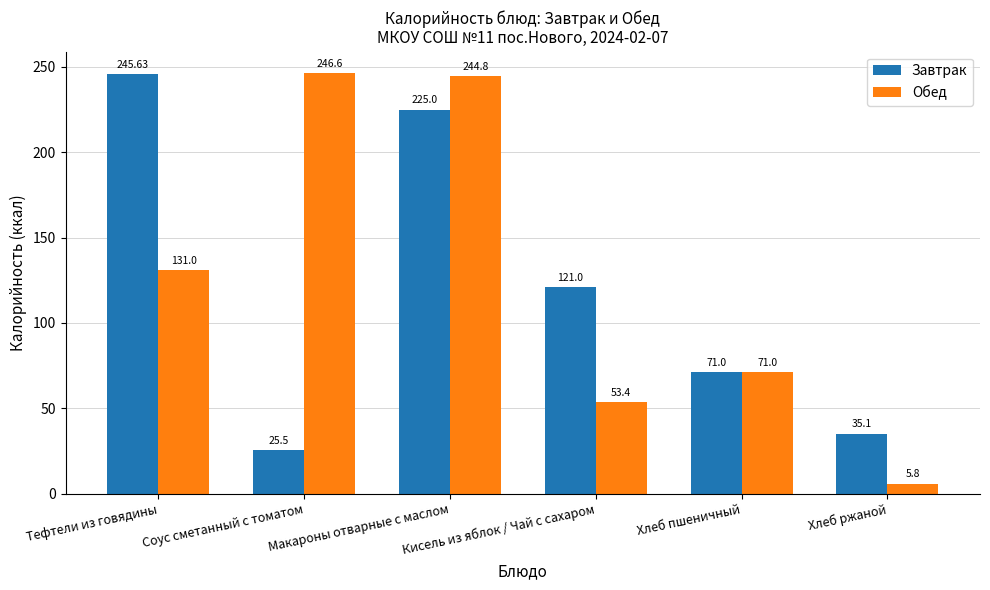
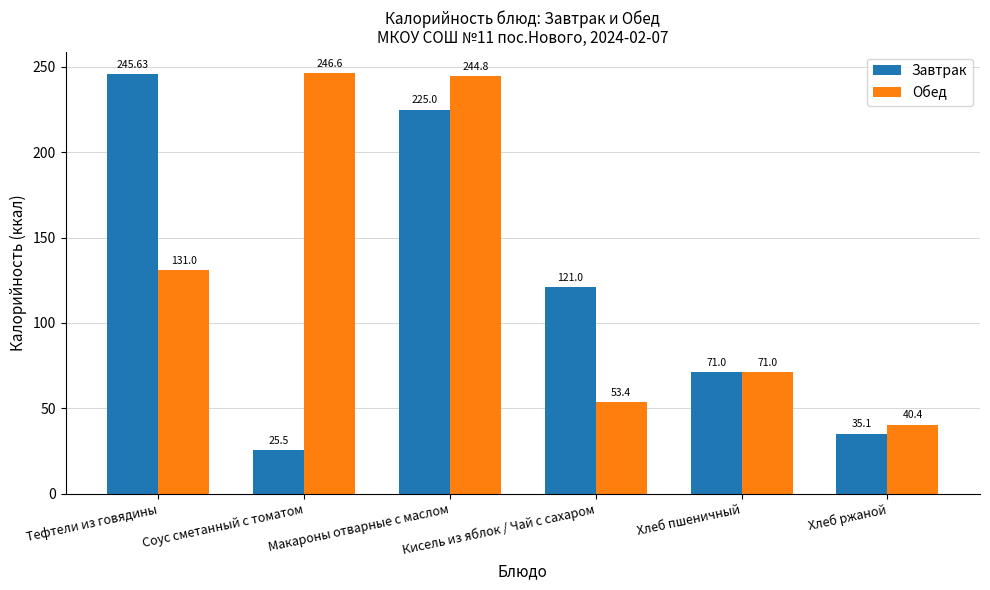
Обед, Хлеб ржаной: 5.8 -> 40.4
